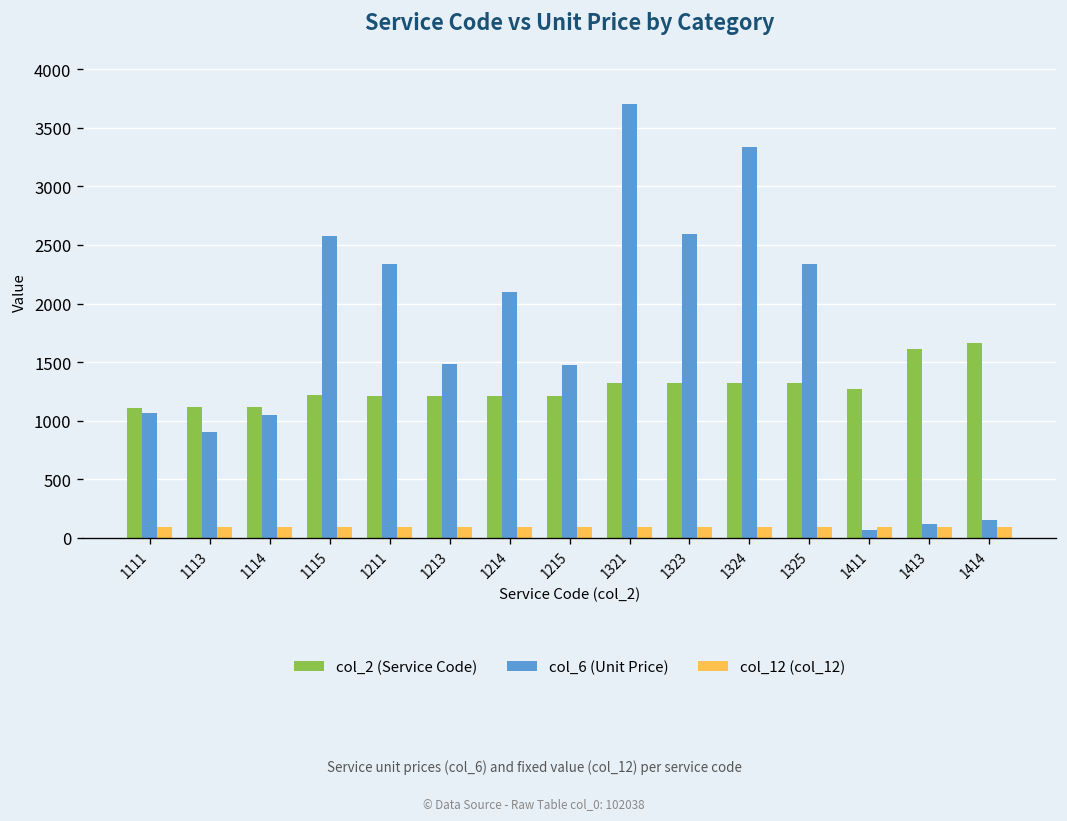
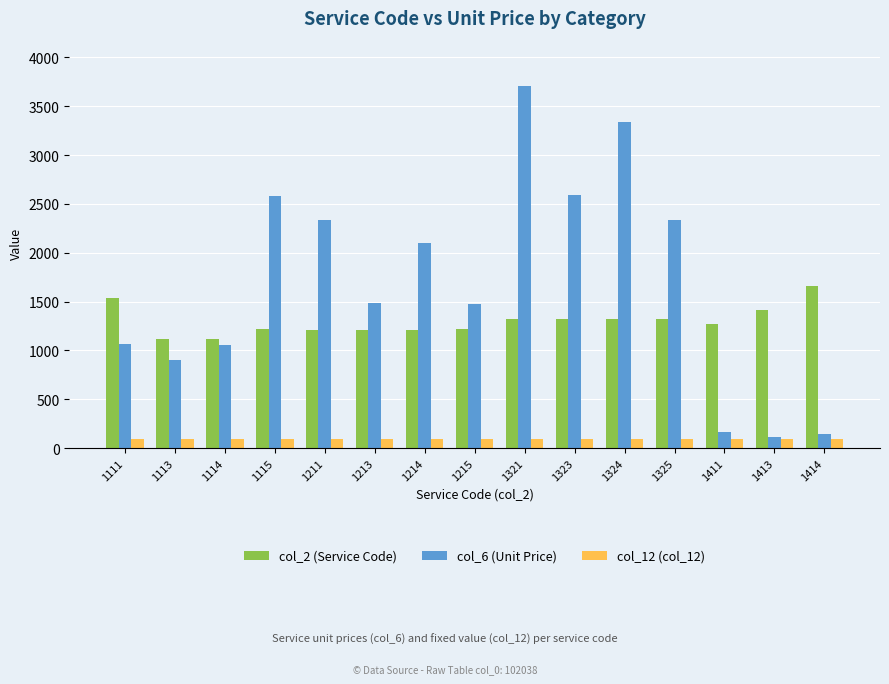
col_2 (Service Code), 1111: 1100 -> 1500
col_6 (Unit Price), 1411: 100 -> 200
col_2 (Service Code), 1413: 1600 -> 1400
